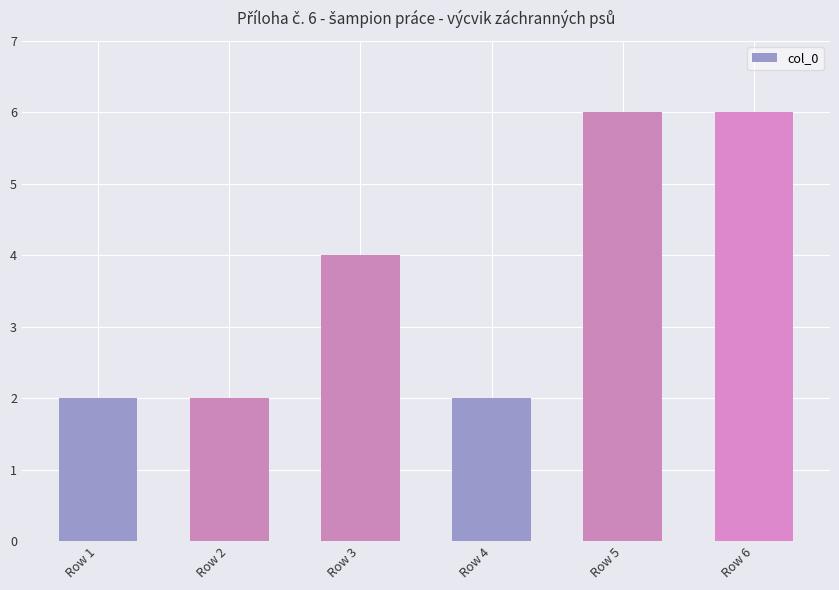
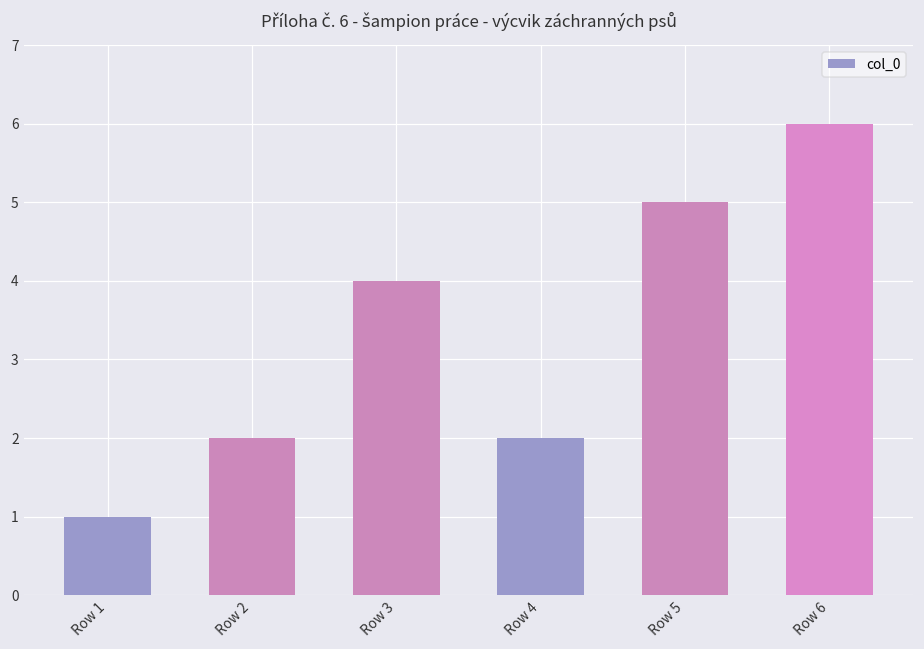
Row 1: 2 -> 1
Row 5: 6 -> 5
